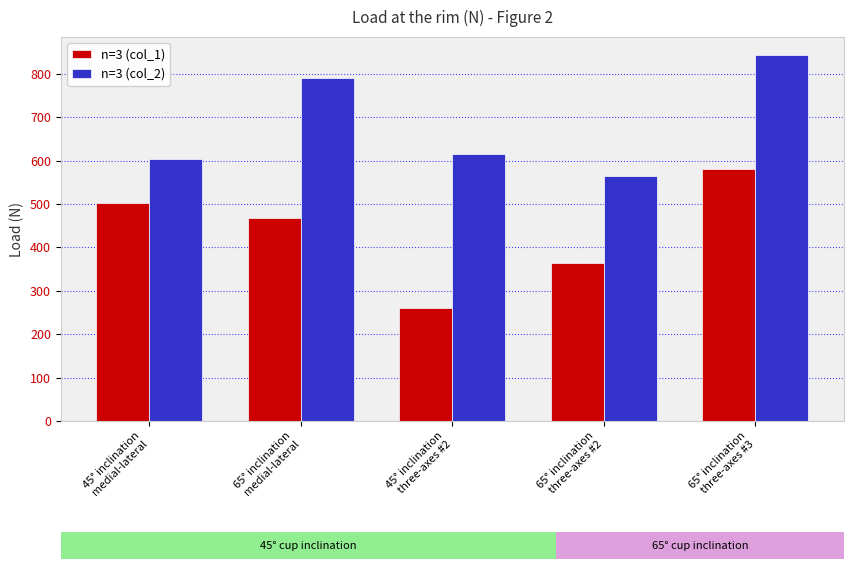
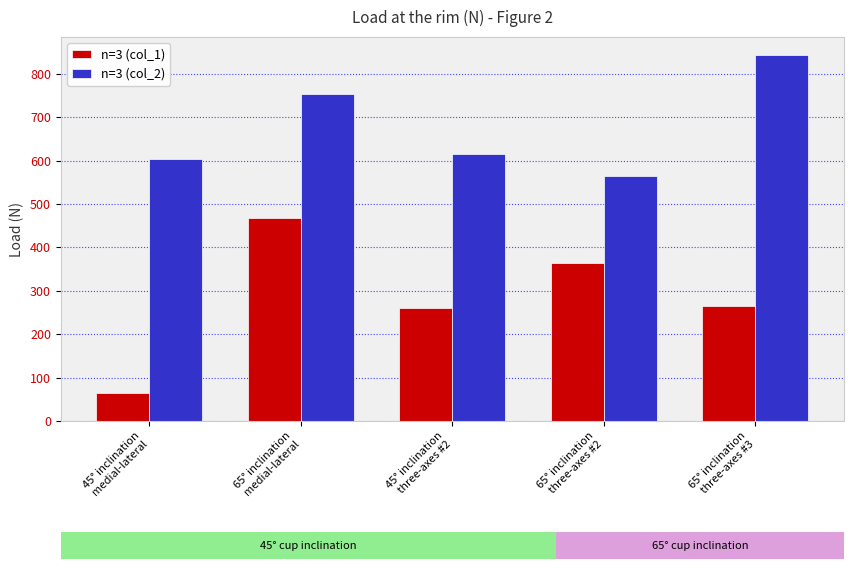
n=3 (col_1), 45° inclination medial-lateral: 500 -> 60
n=3 (col_2), 65° inclination medial-lateral: 790 -> 750
n=3 (col_1), 65° inclination three-axes #3: 580 -> 270
